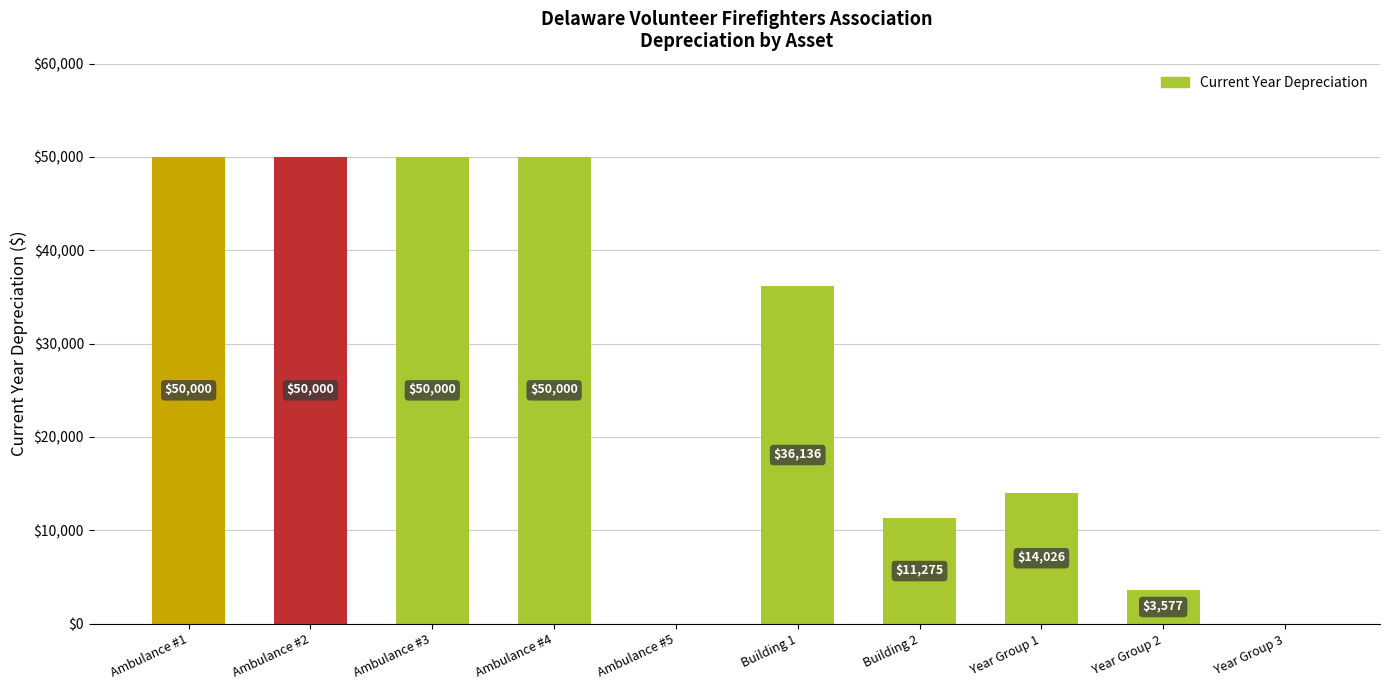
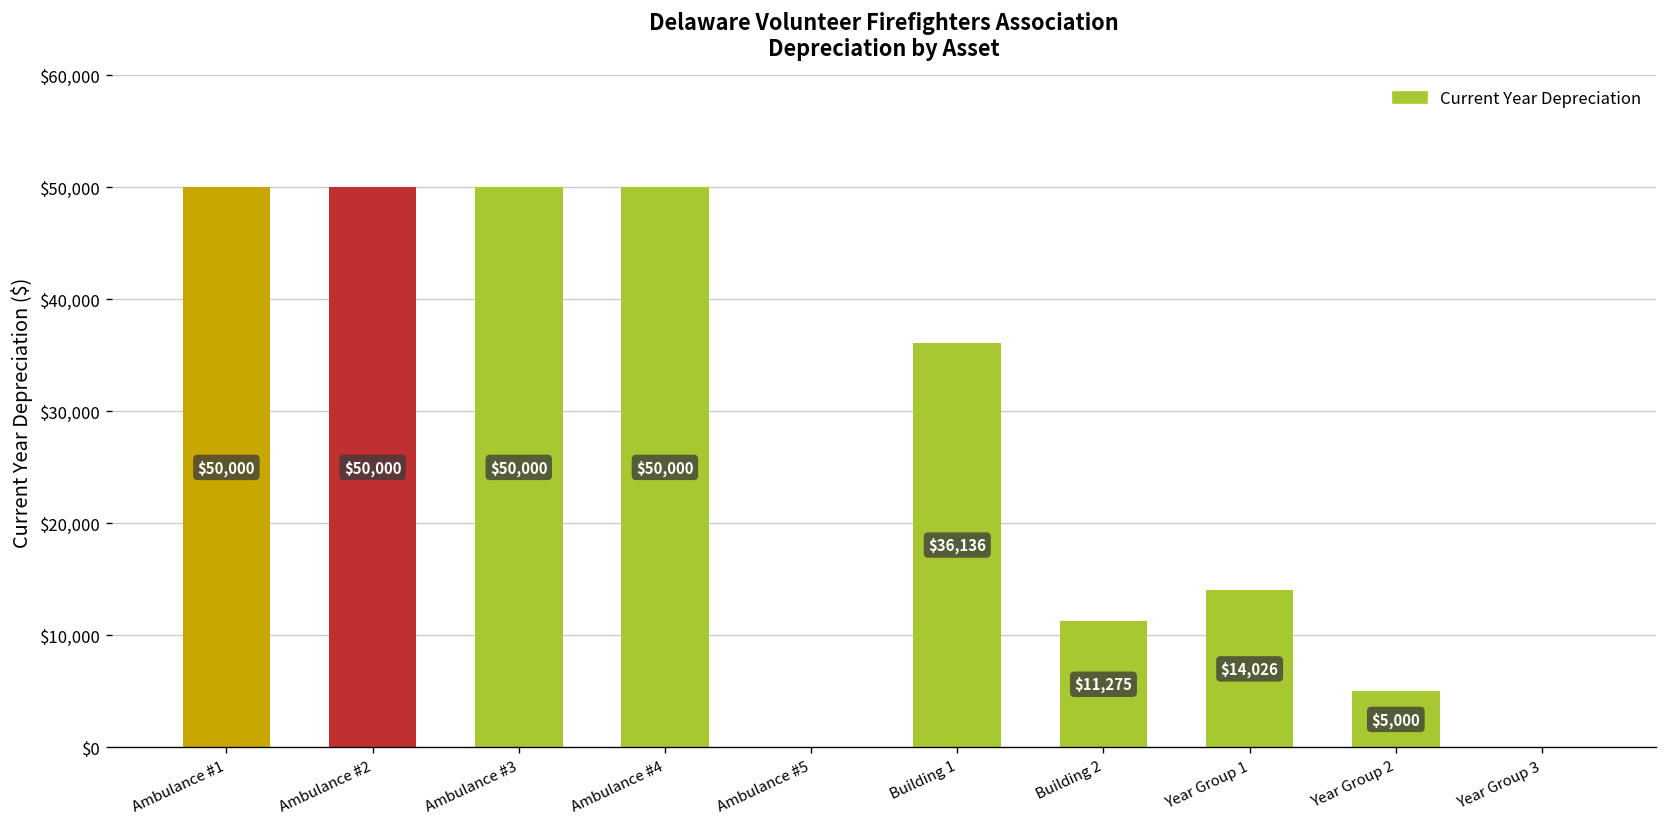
Year Group 2: $3,577 -> $5,000
